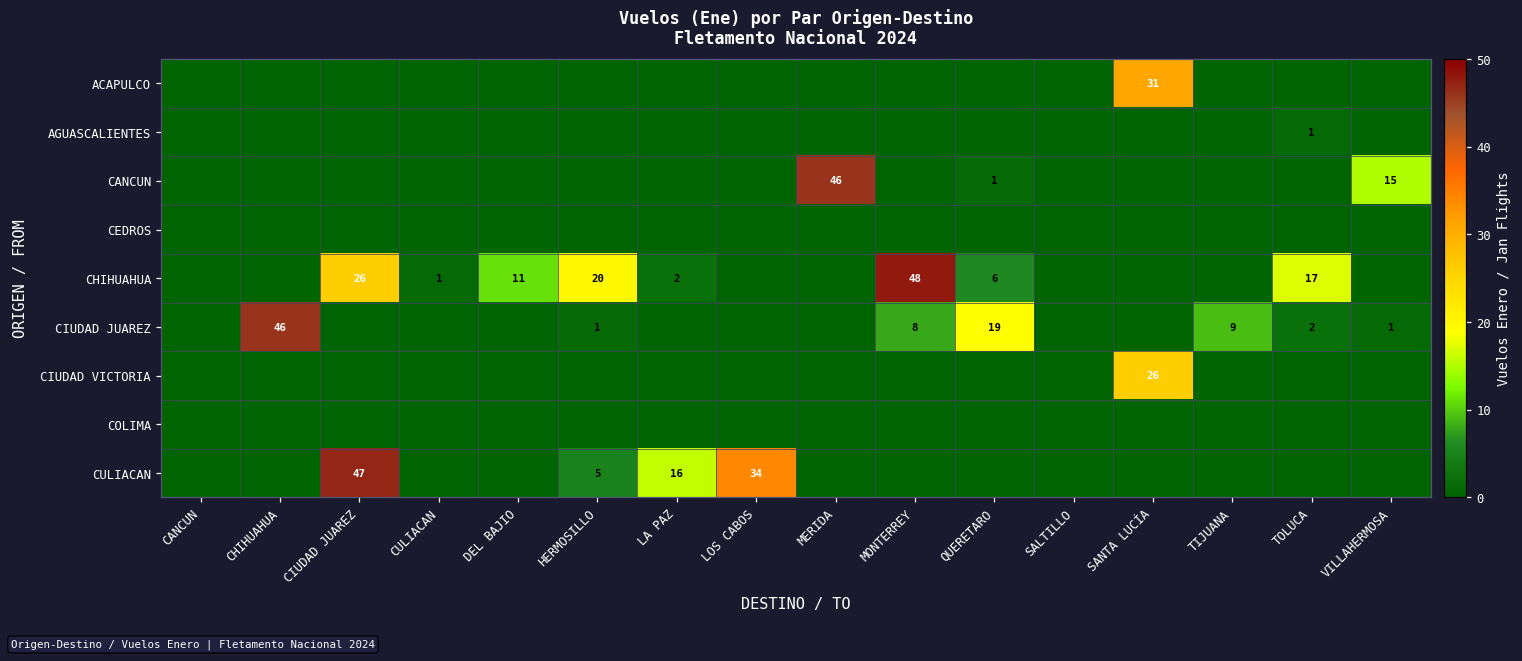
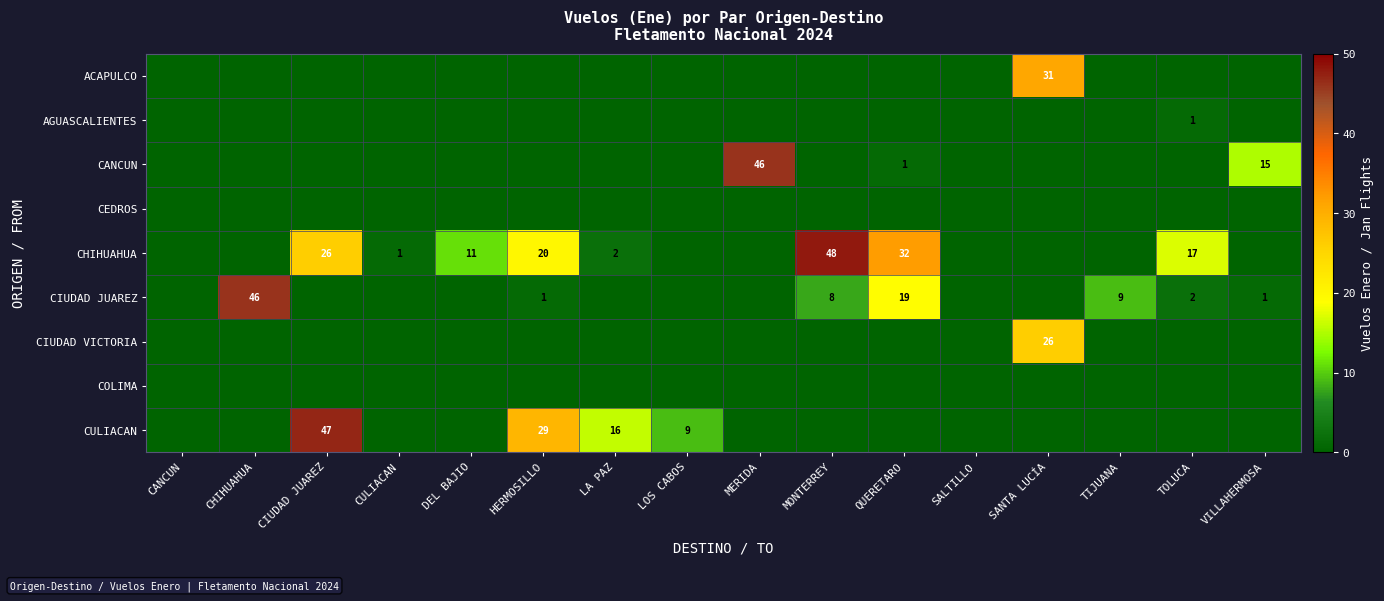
CHIHUAHUA, QUERETARO: 6 -> 32
CULIACAN, HERMOSILLO: 5 -> 29
CULIACAN, LOS CABOS: 34 -> 9
